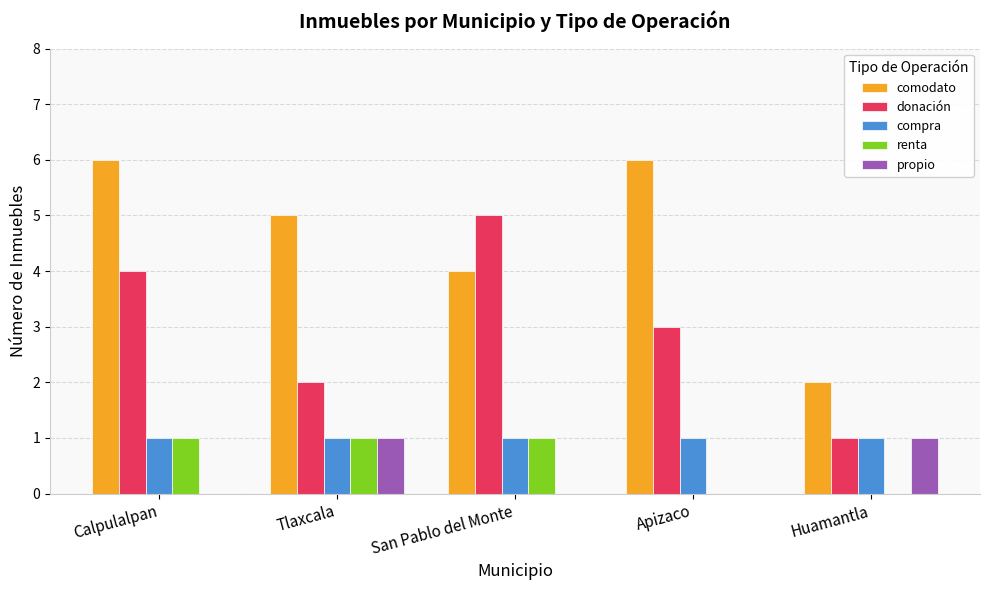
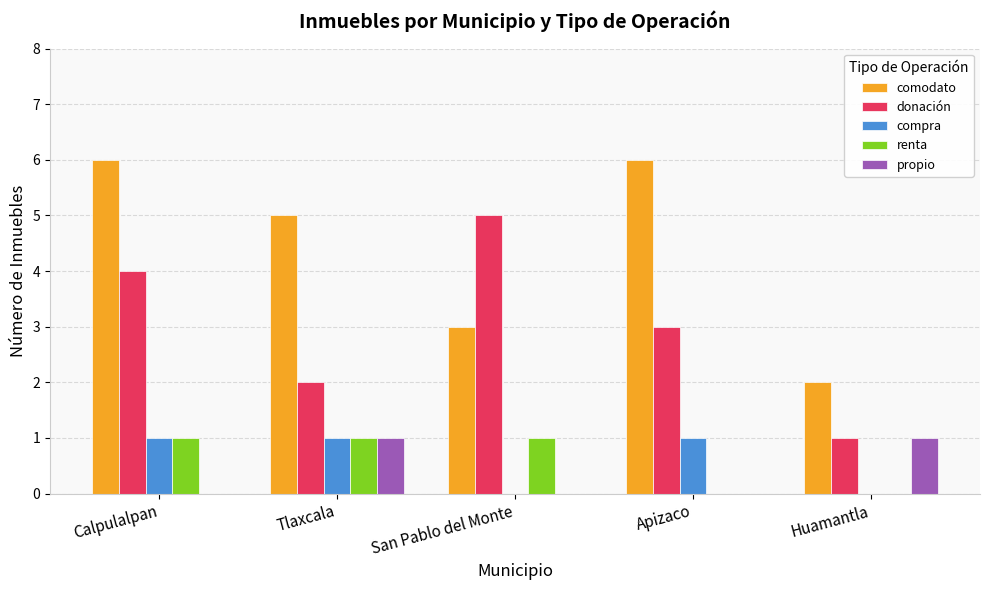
comodato, San Pablo del Monte: 4 -> 3
compra, San Pablo del Monte: 1 -> 0
compra, Huamantla: 1 -> 0
